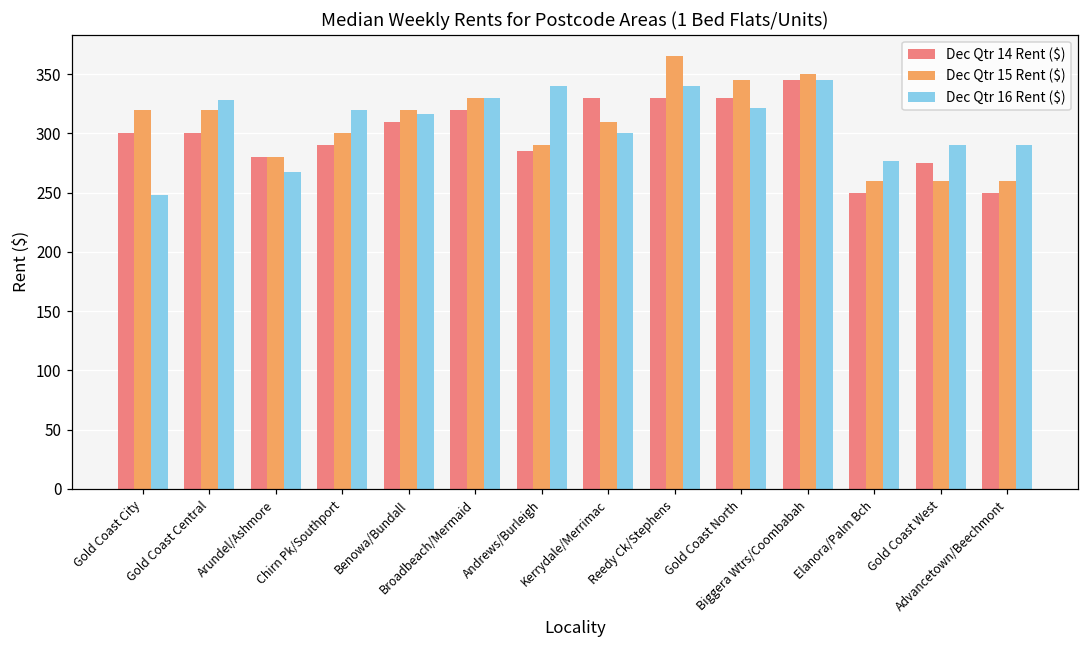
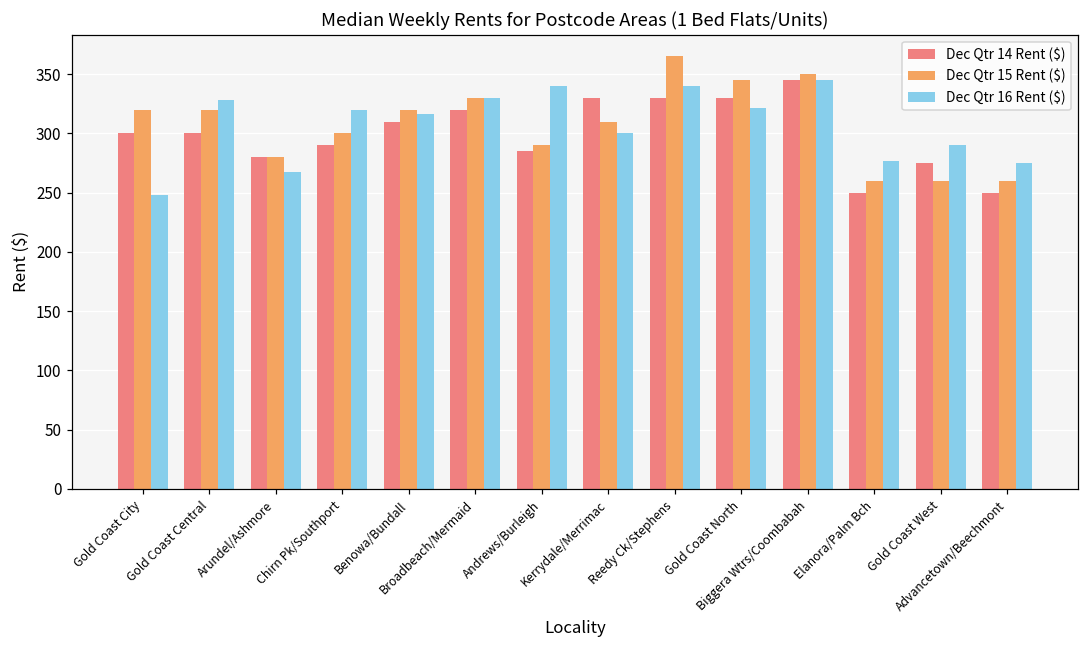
Dec Qtr 16 Rent ($), Advancetown/Beechmont: 290 -> 275
